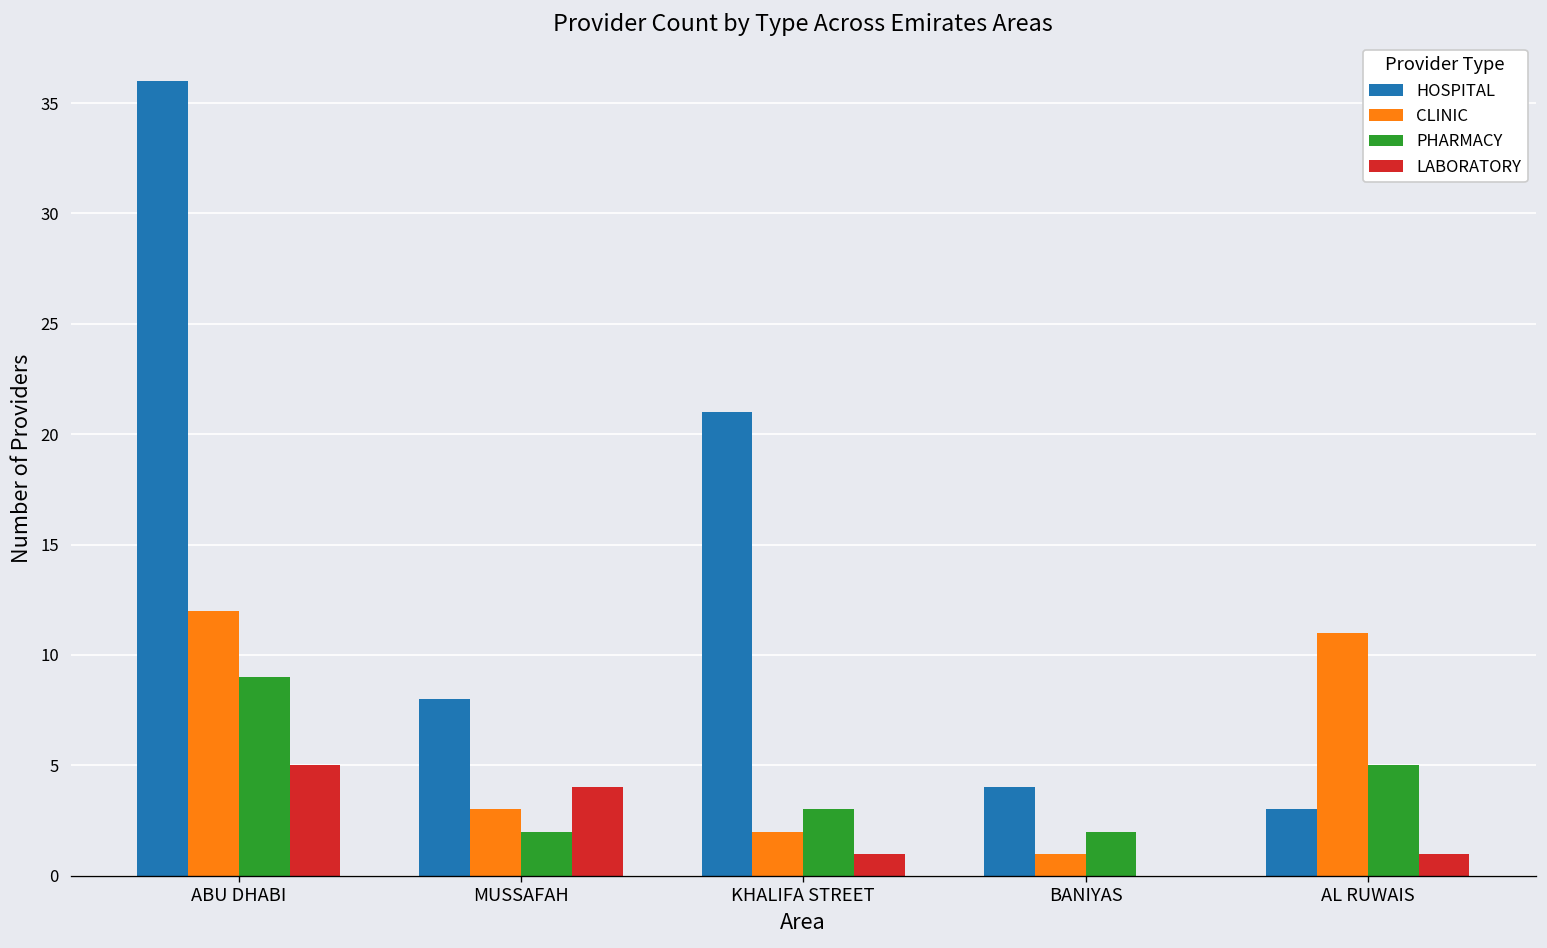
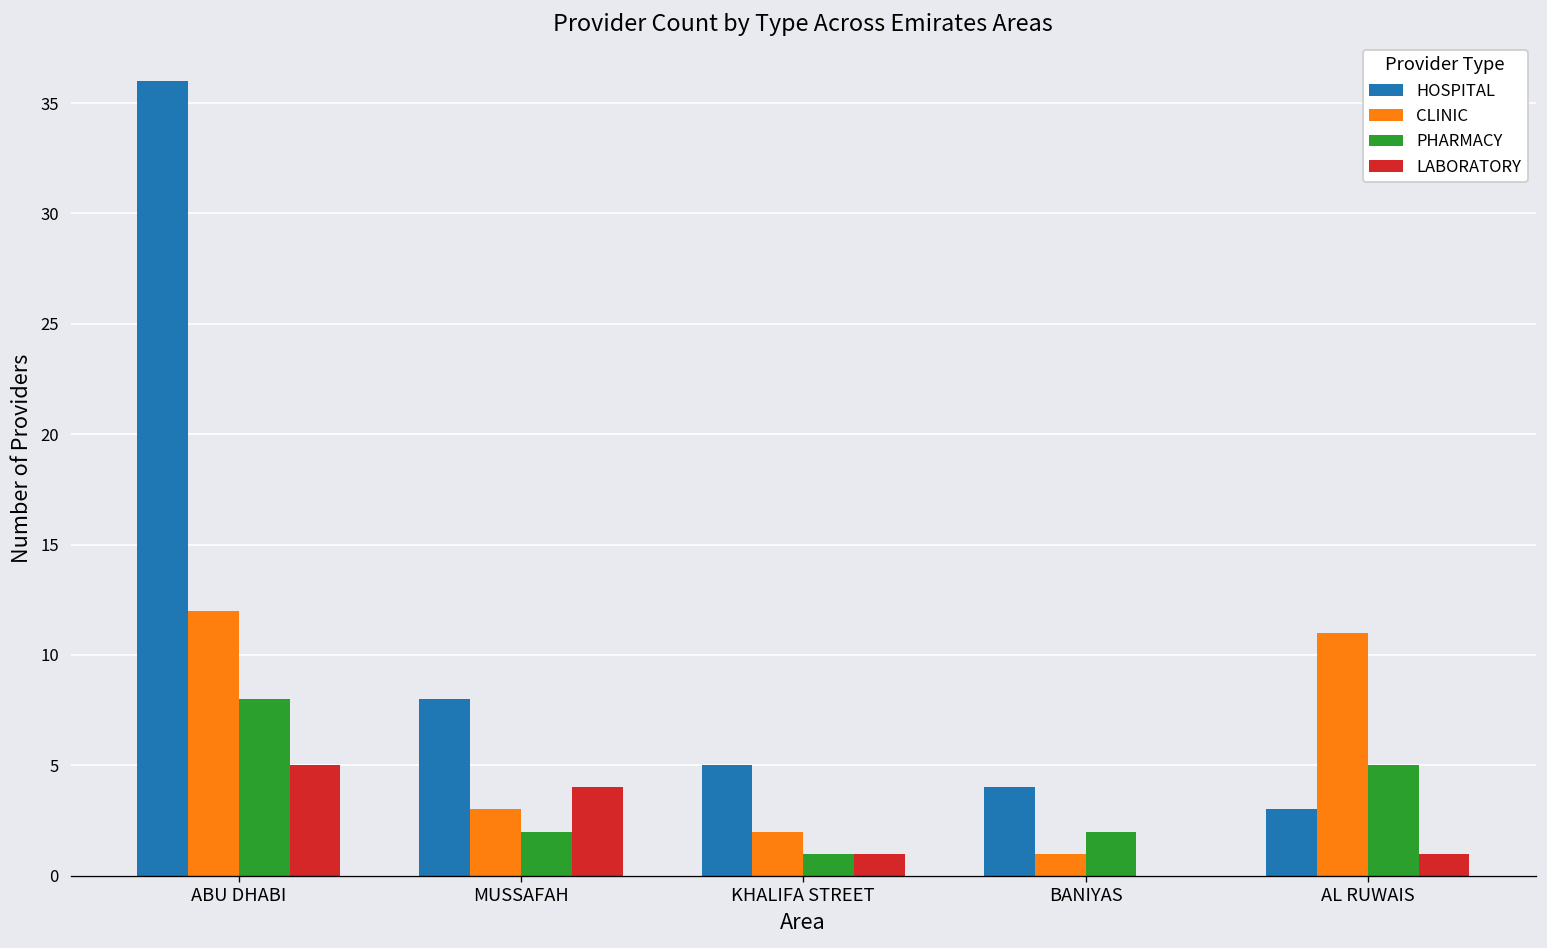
PHARMACY, ABU DHABI: 9 -> 8
HOSPITAL, KHALIFA STREET: 21 -> 5
PHARMACY, KHALIFA STREET: 3 -> 1
